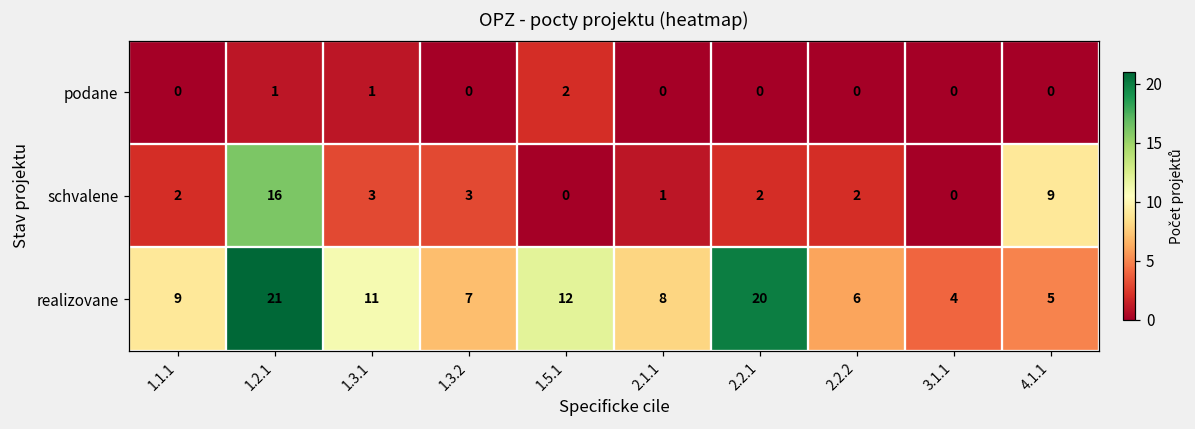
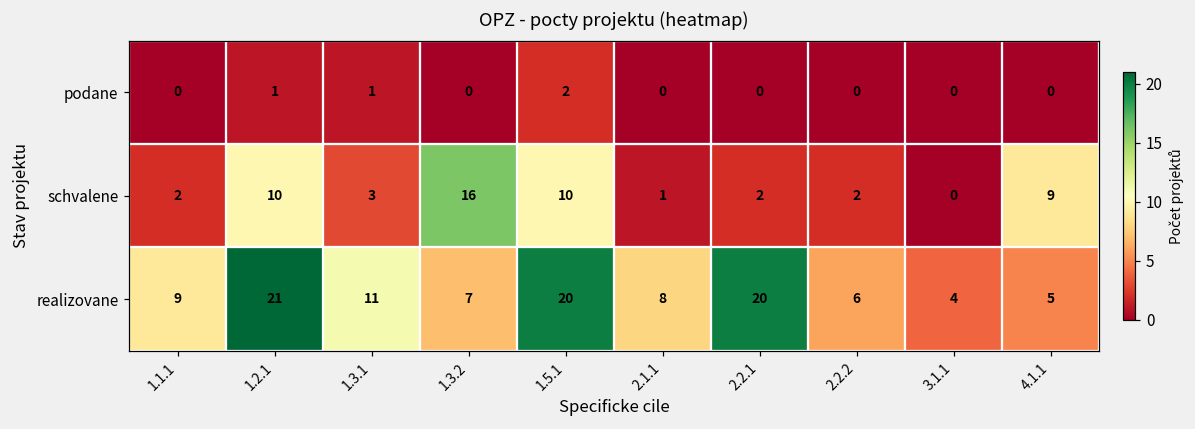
schvalene, 1.2.1: 16 -> 10
schvalene, 1.3.2: 3 -> 16
schvalene, 1.5.1: 0 -> 10
realizovane, 1.5.1: 12 -> 20
